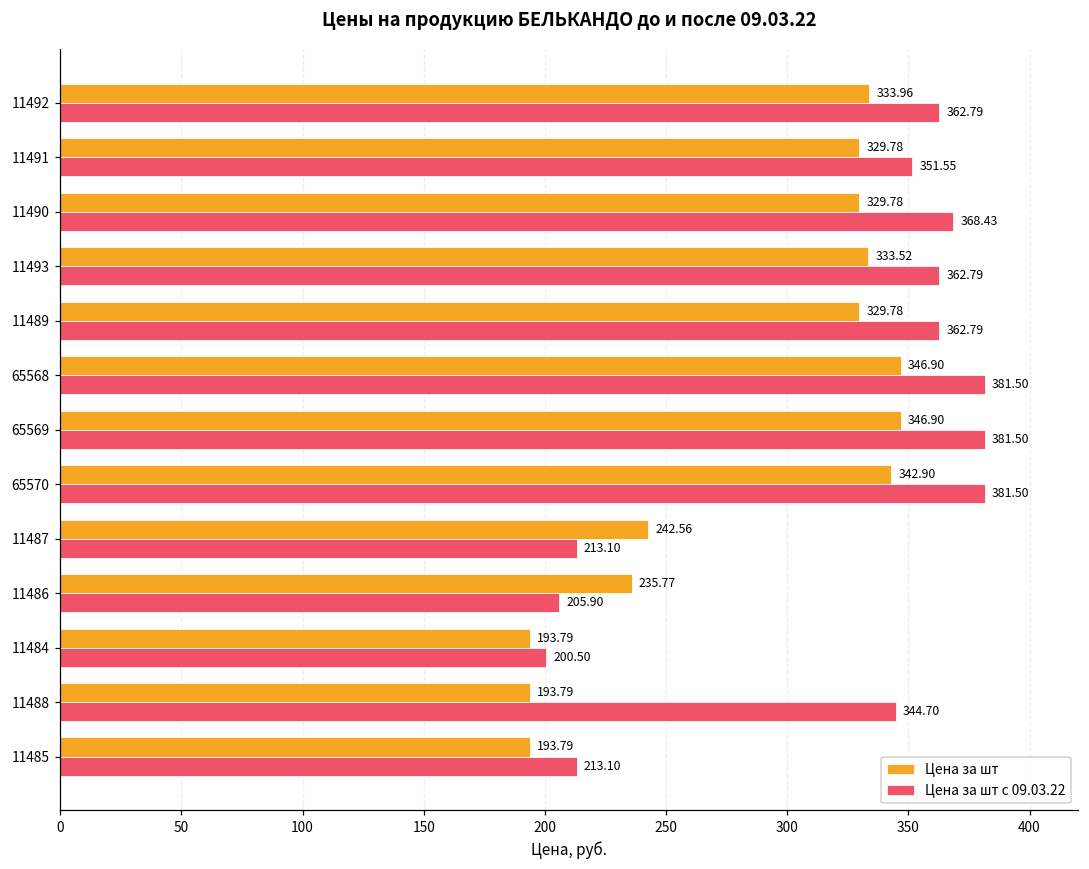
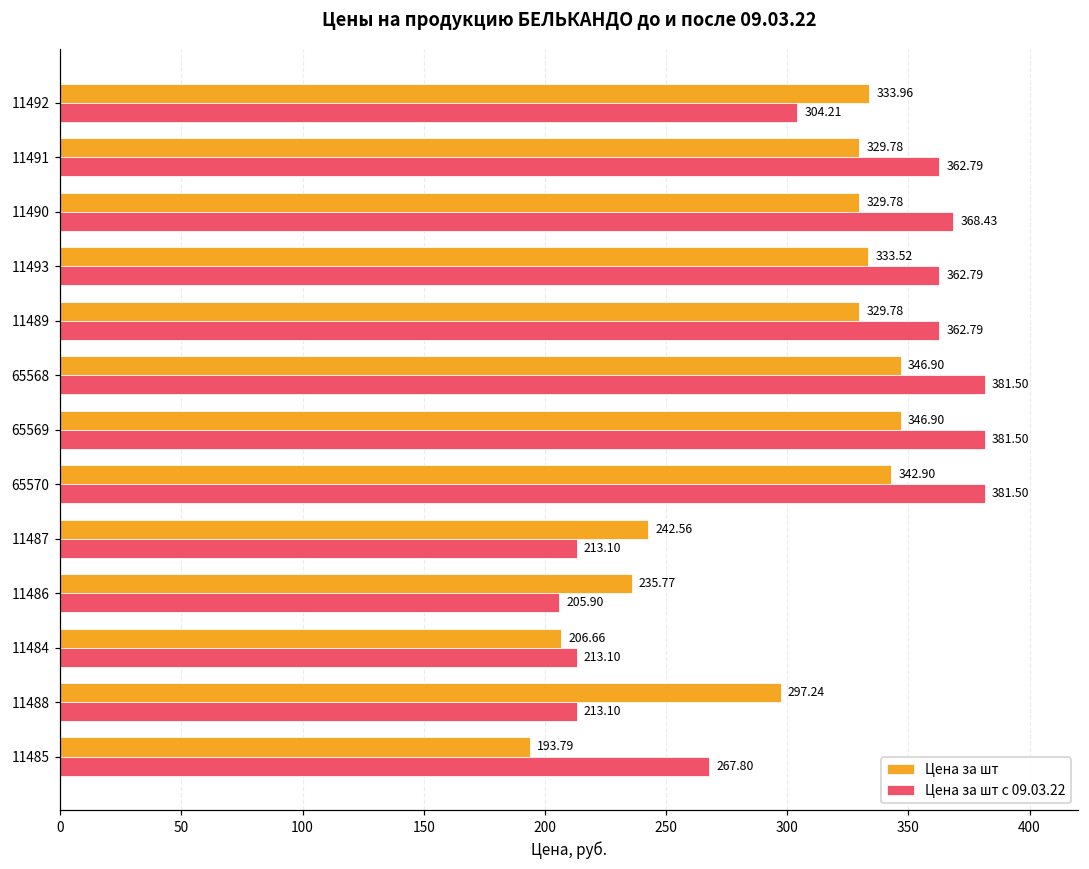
Цена за шт с 09.03.22, 11492: 362.79 -> 304.21
Цена за шт с 09.03.22, 11491: 351.55 -> 362.79
Цена за шт, 11484: 193.79 -> 206.66
Цена за шт с 09.03.22, 11484: 200.50 -> 213.10
Цена за шт, 11488: 193.79 -> 297.24
Цена за шт с 09.03.22, 11488: 344.70 -> 213.10
Цена за шт с 09.03.22, 11485: 213.10 -> 267.80
